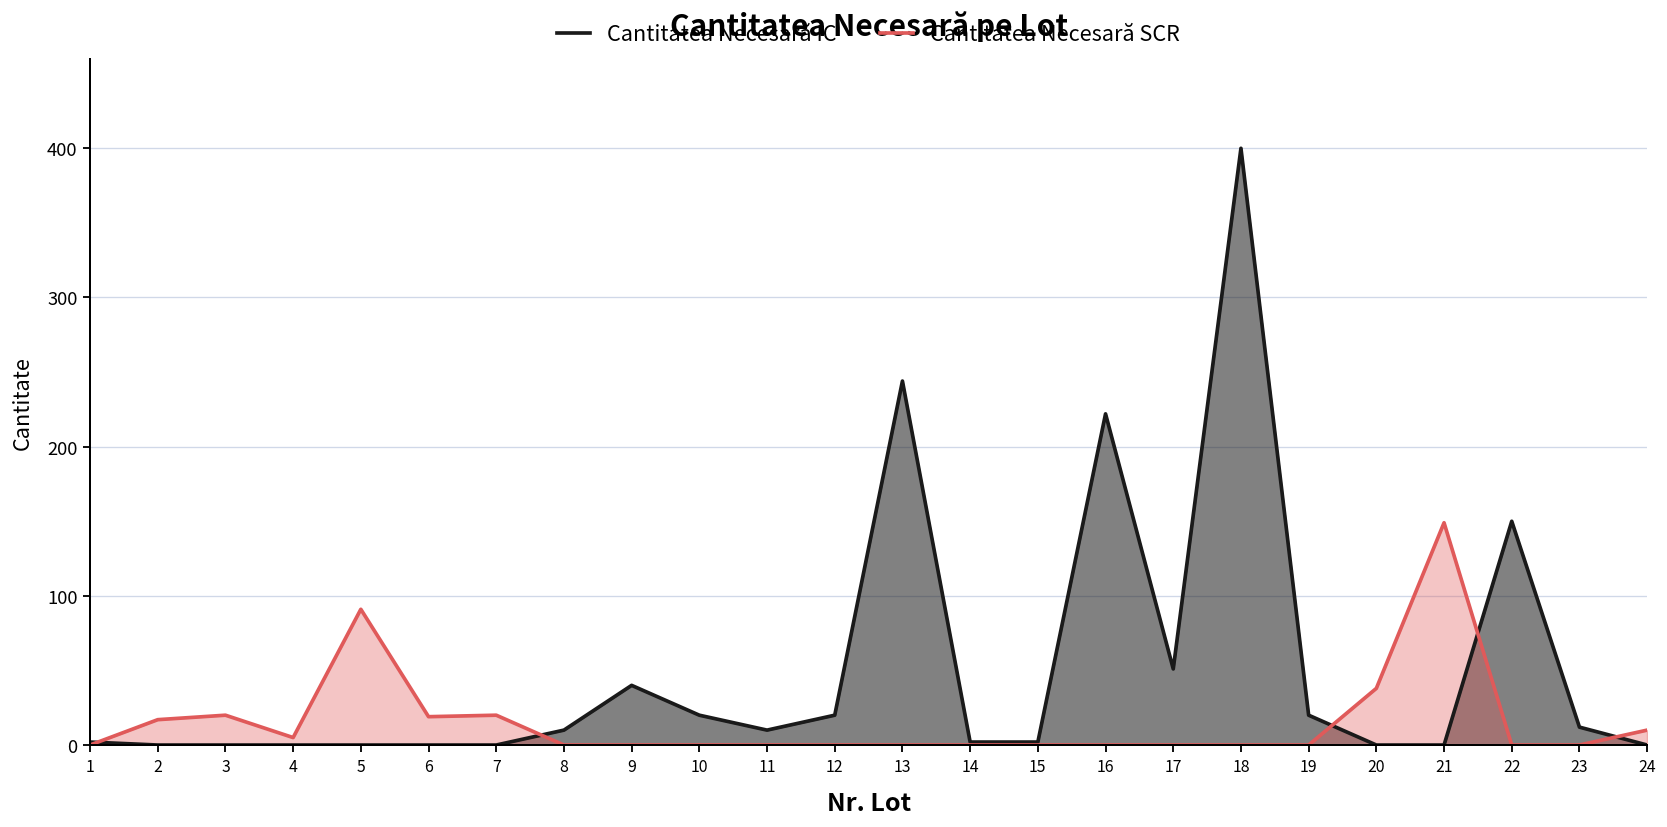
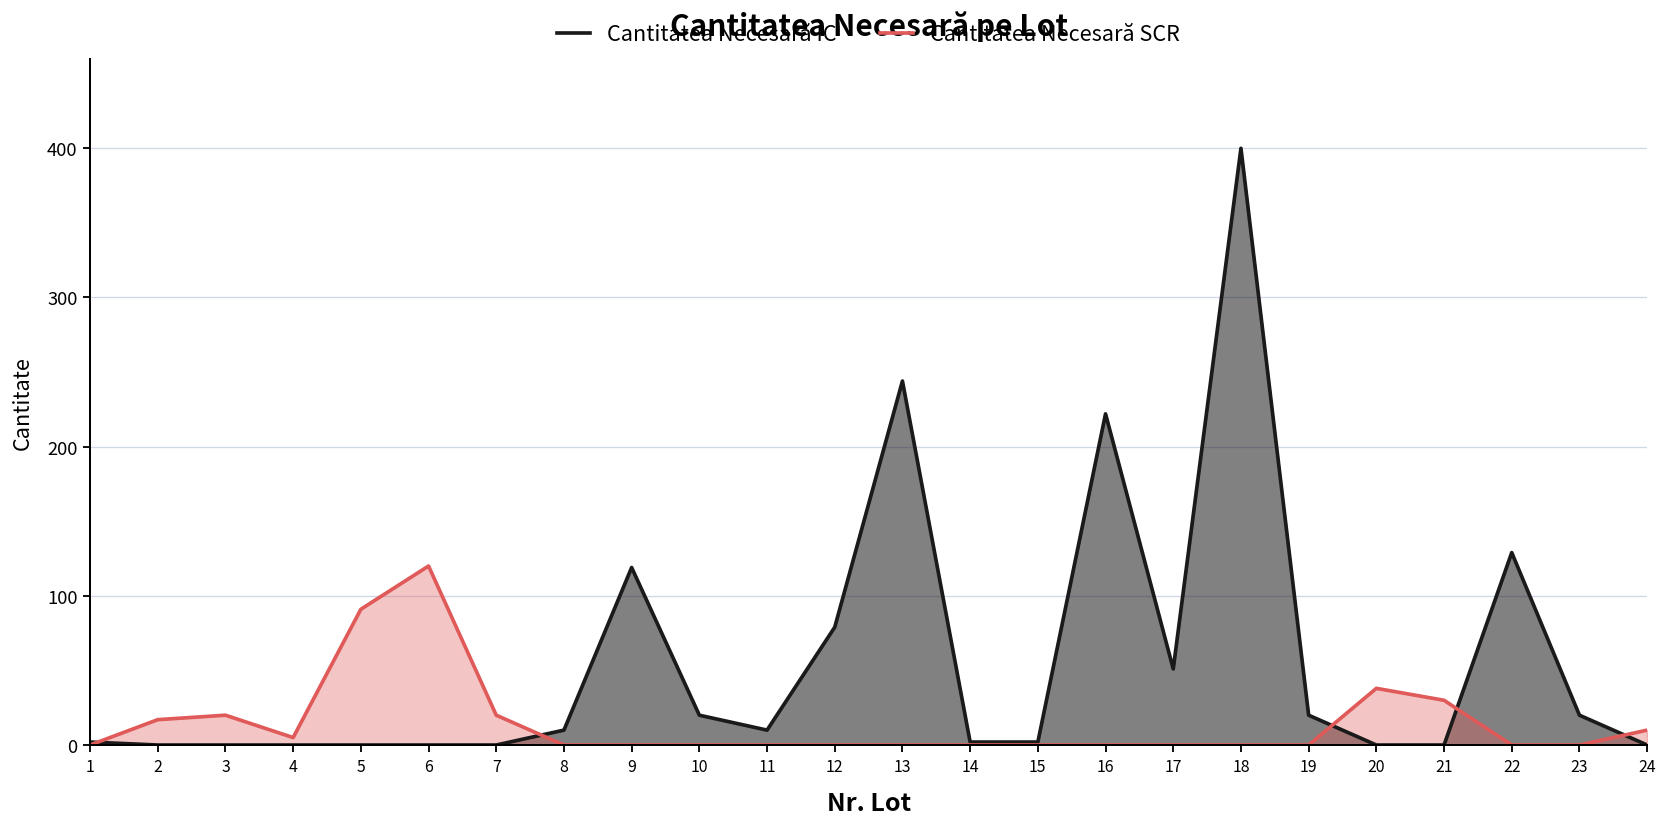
Cantitatea Necesară SCR, 6: 19 -> 120
Cantitatea Necesară IC, 9: 40 -> 119
Cantitatea Necesară IC, 12: 20 -> 79
Cantitatea Necesară SCR, 21: 149 -> 30
Cantitatea Necesară IC, 22: 150 -> 129
Cantitatea Necesară IC, 23: 12 -> 20
